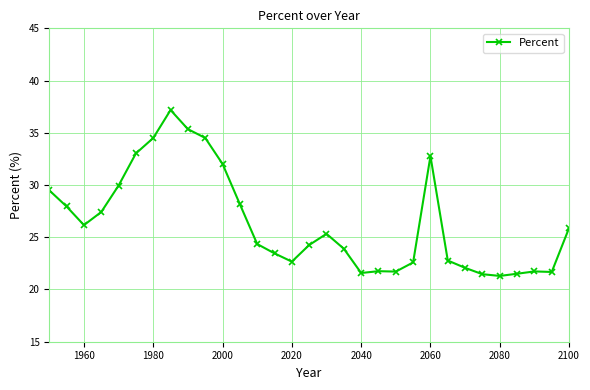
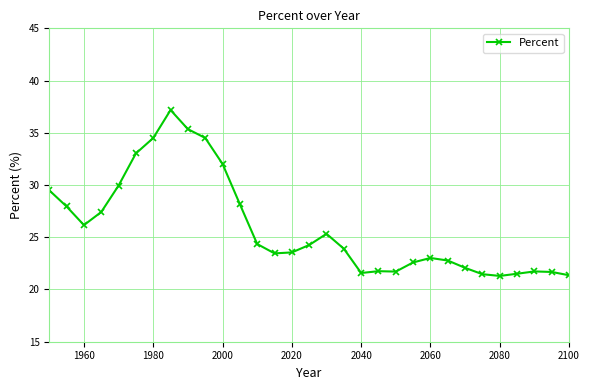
2020: 22.7 -> 23.5
2060: 32.8 -> 23.0
2100: 25.9 -> 21.4
